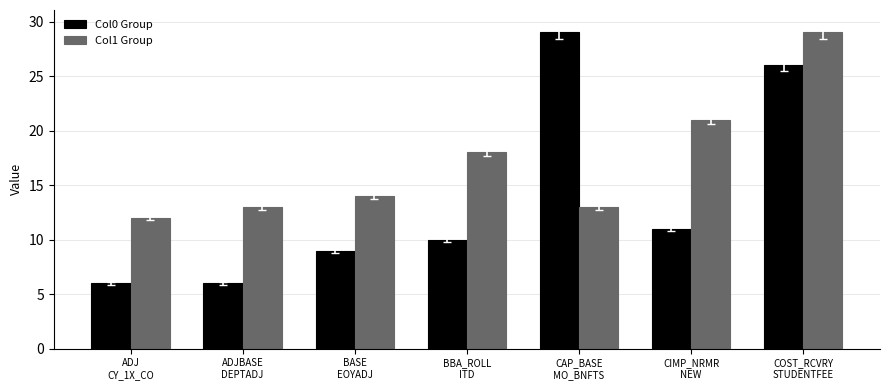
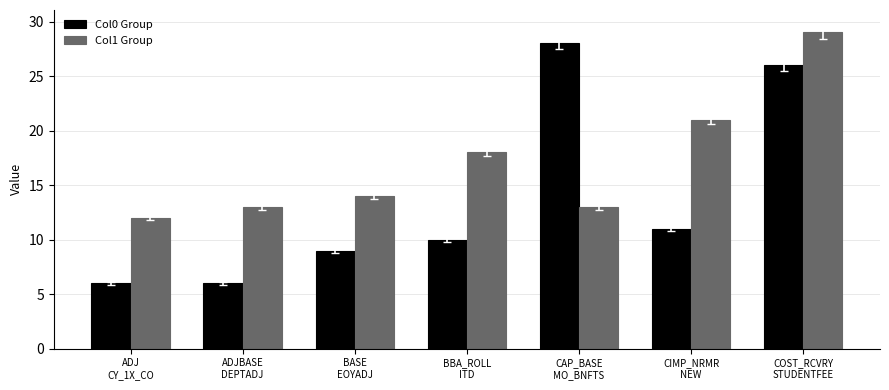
Col0 Group, CAP_BASE MO_BNFTS: 29 -> 28
